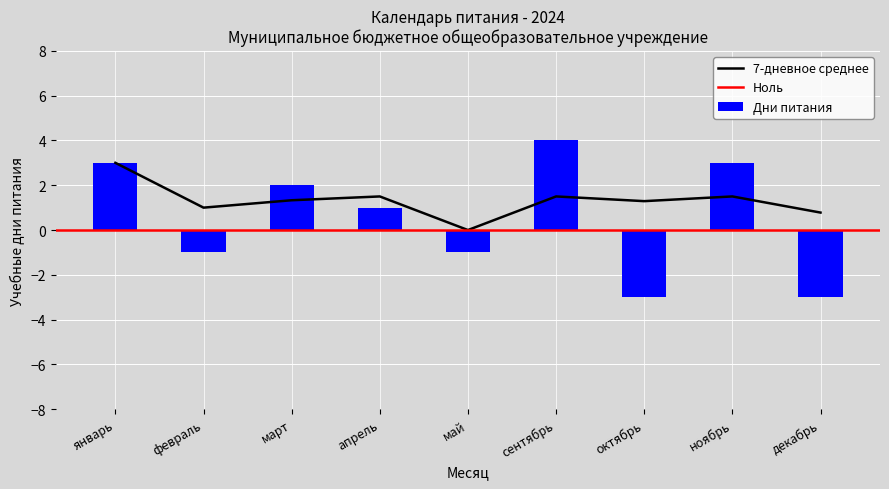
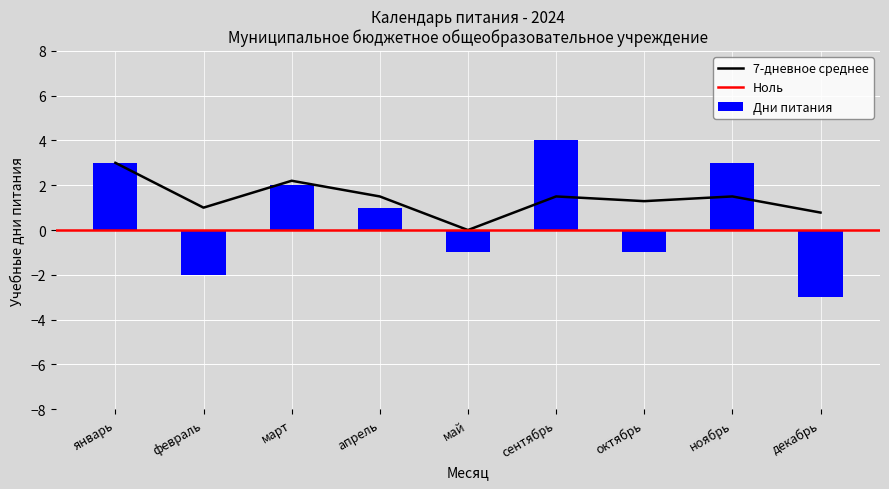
Дни питания, февраль: -1 -> -2
7-дневное среднее, март: 1.3 -> 2.2
Дни питания, октябрь: -3 -> -1
